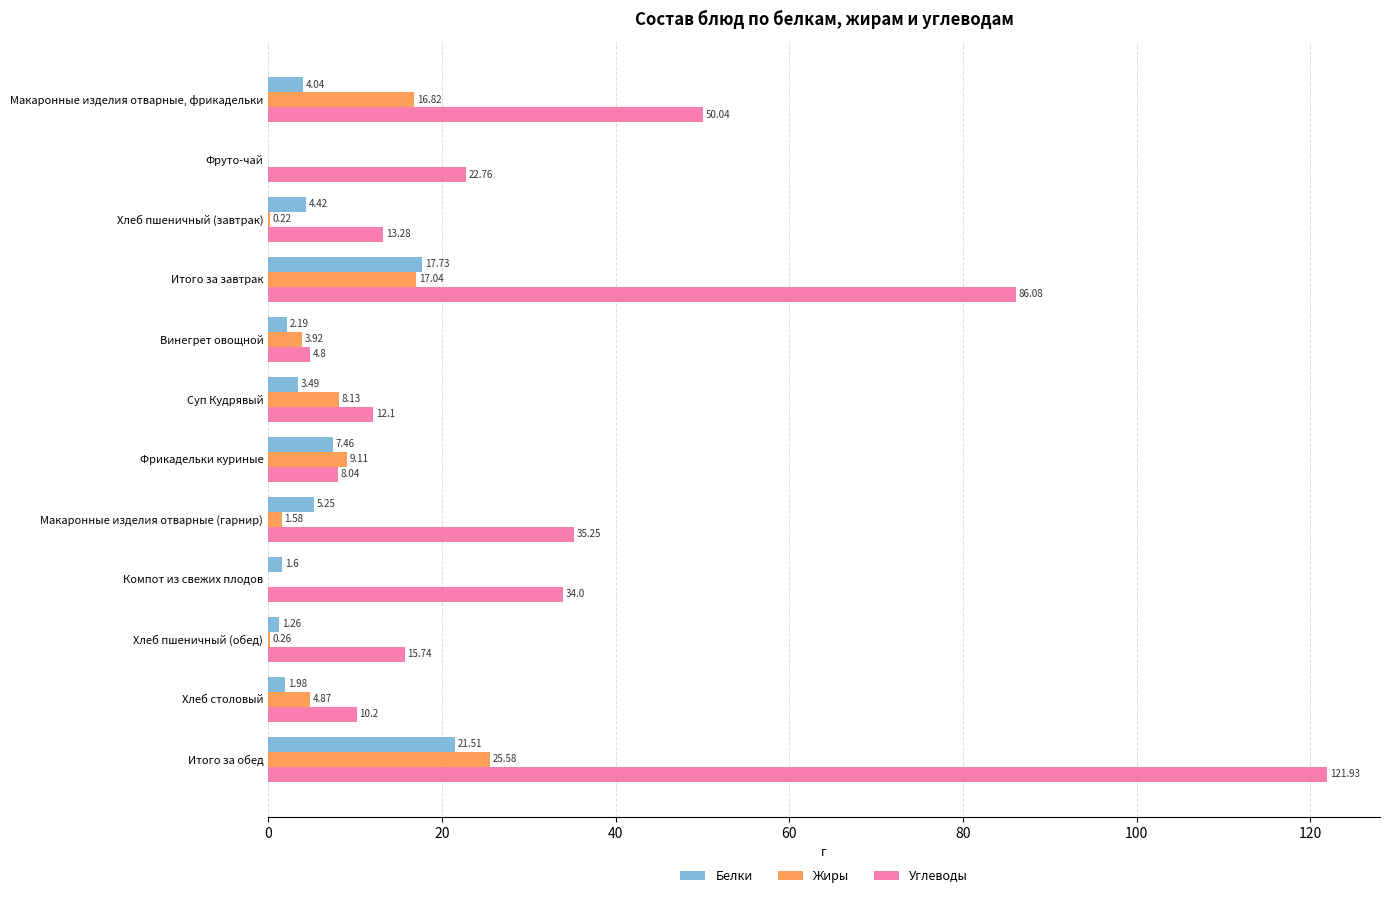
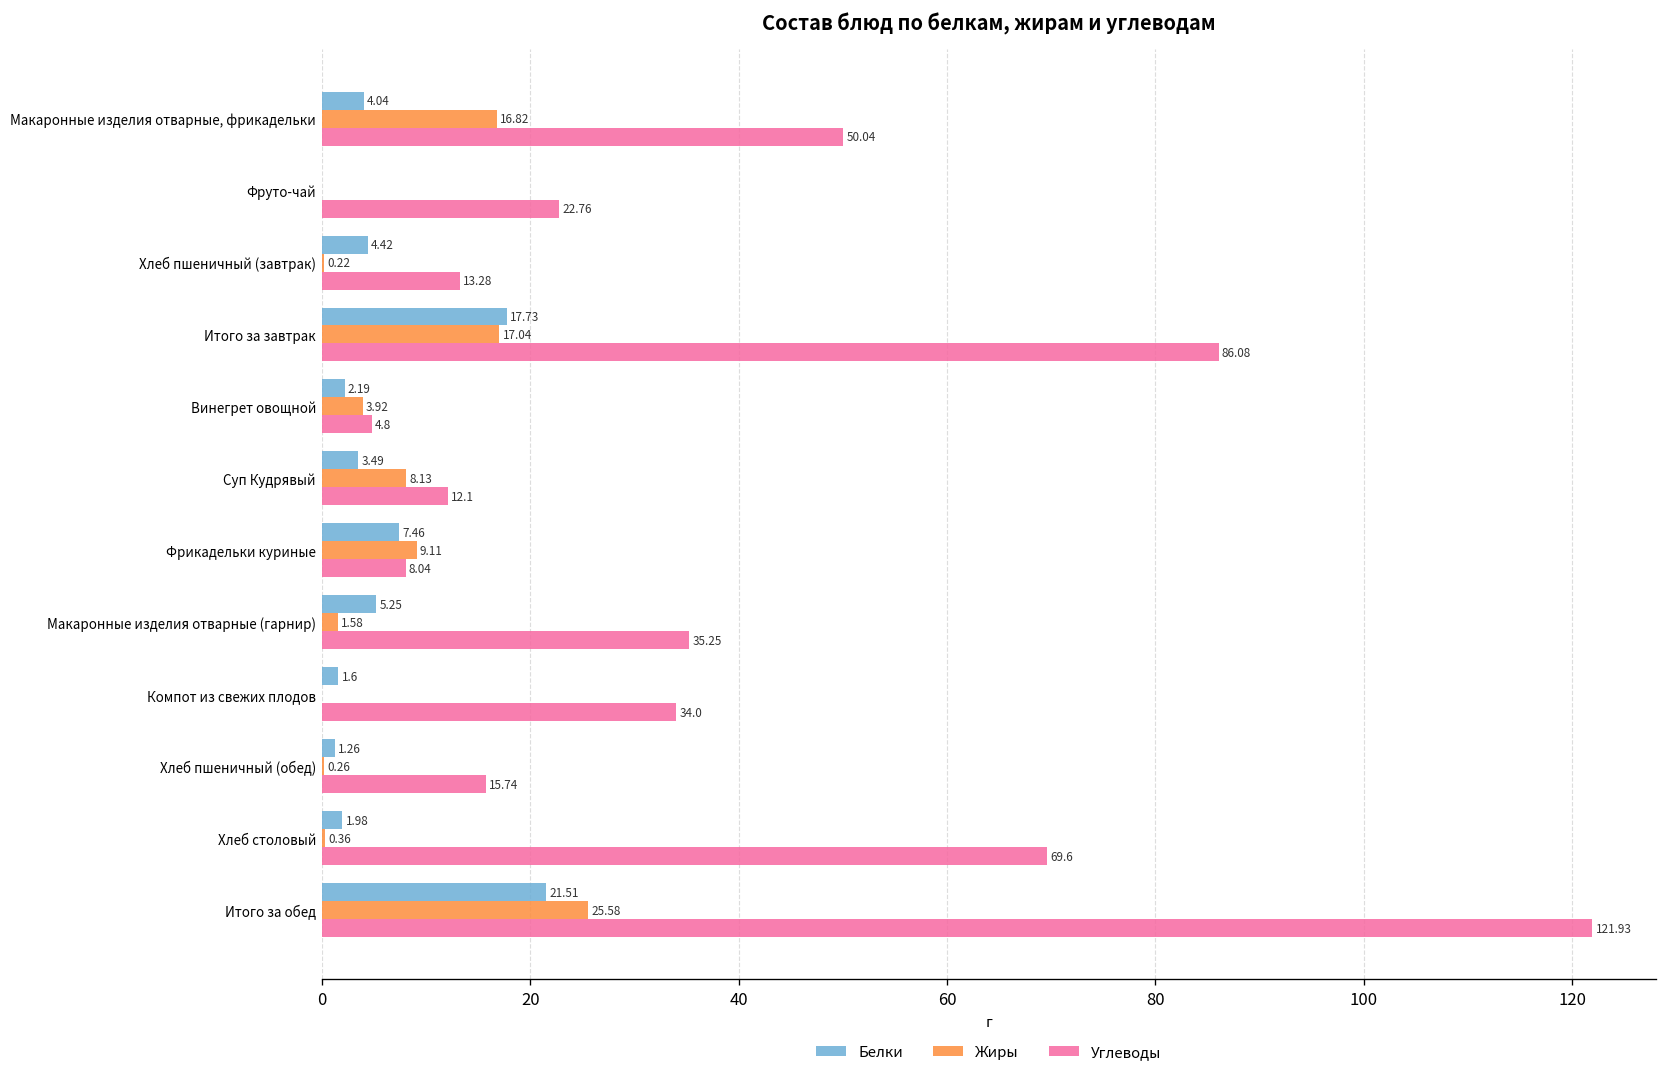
Жиры, Хлеб столовый: 4.87 -> 0.36
Углеводы, Хлеб столовый: 10.2 -> 69.6
